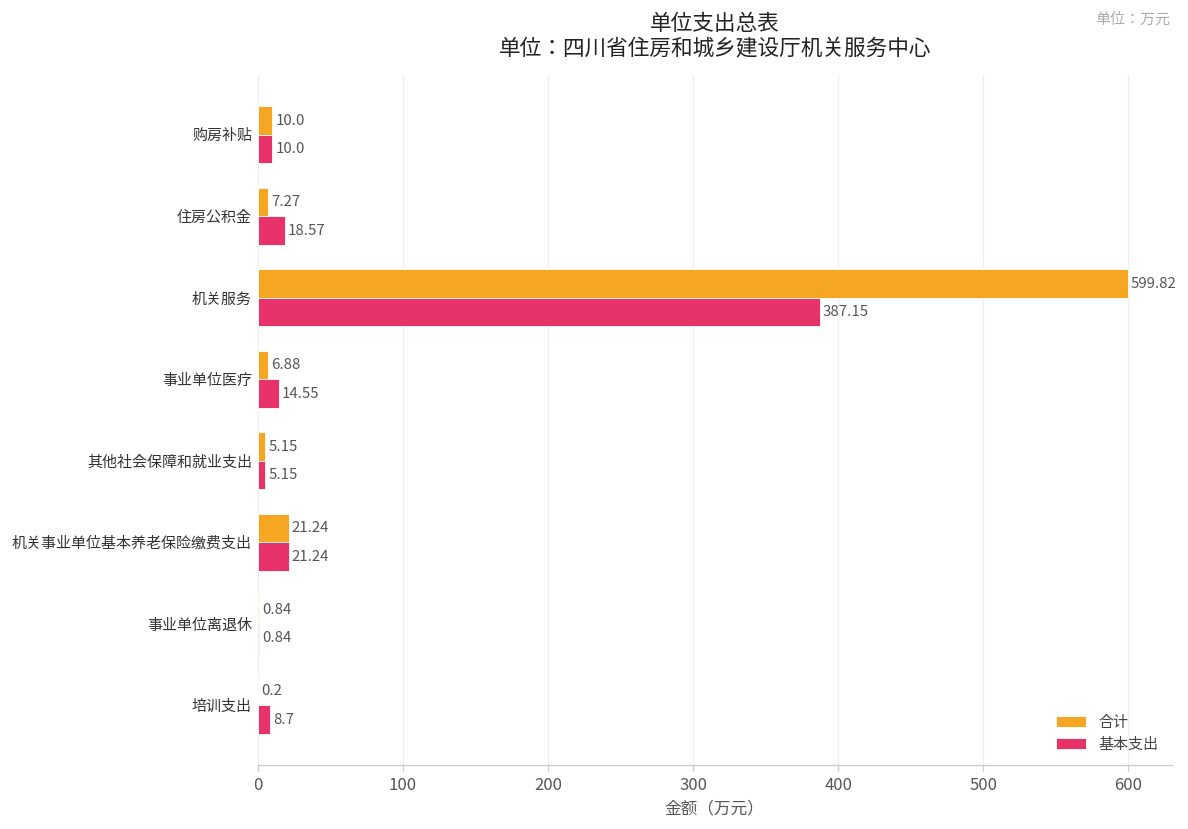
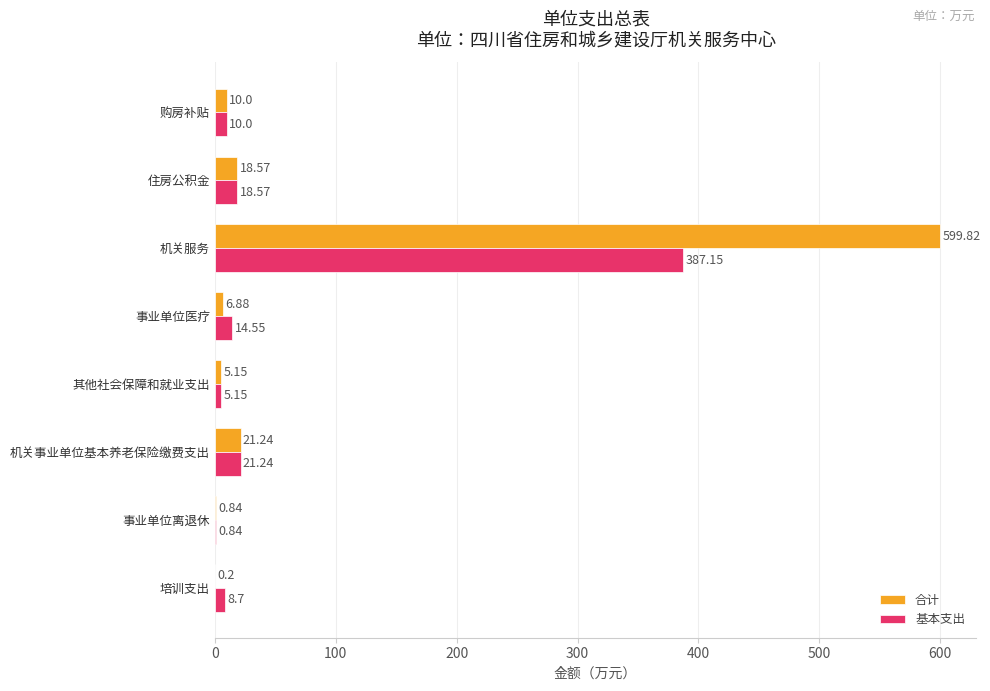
合计, 住房公积金: 7.27 -> 18.57
